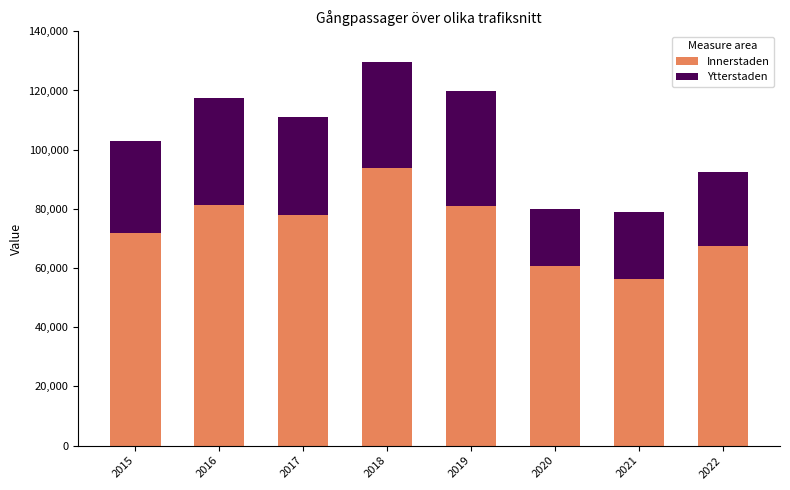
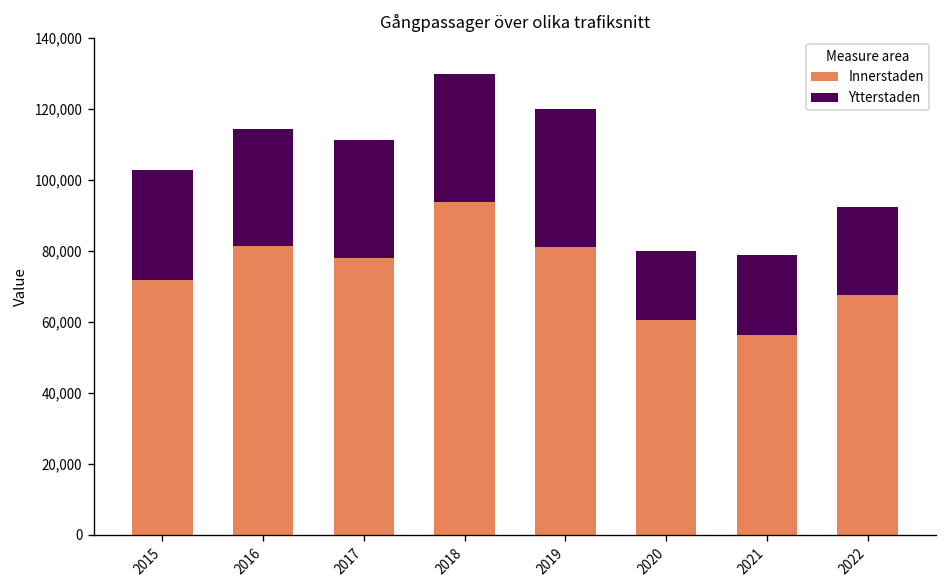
Ytterstaden, 2016: 36,000 -> 33,000
